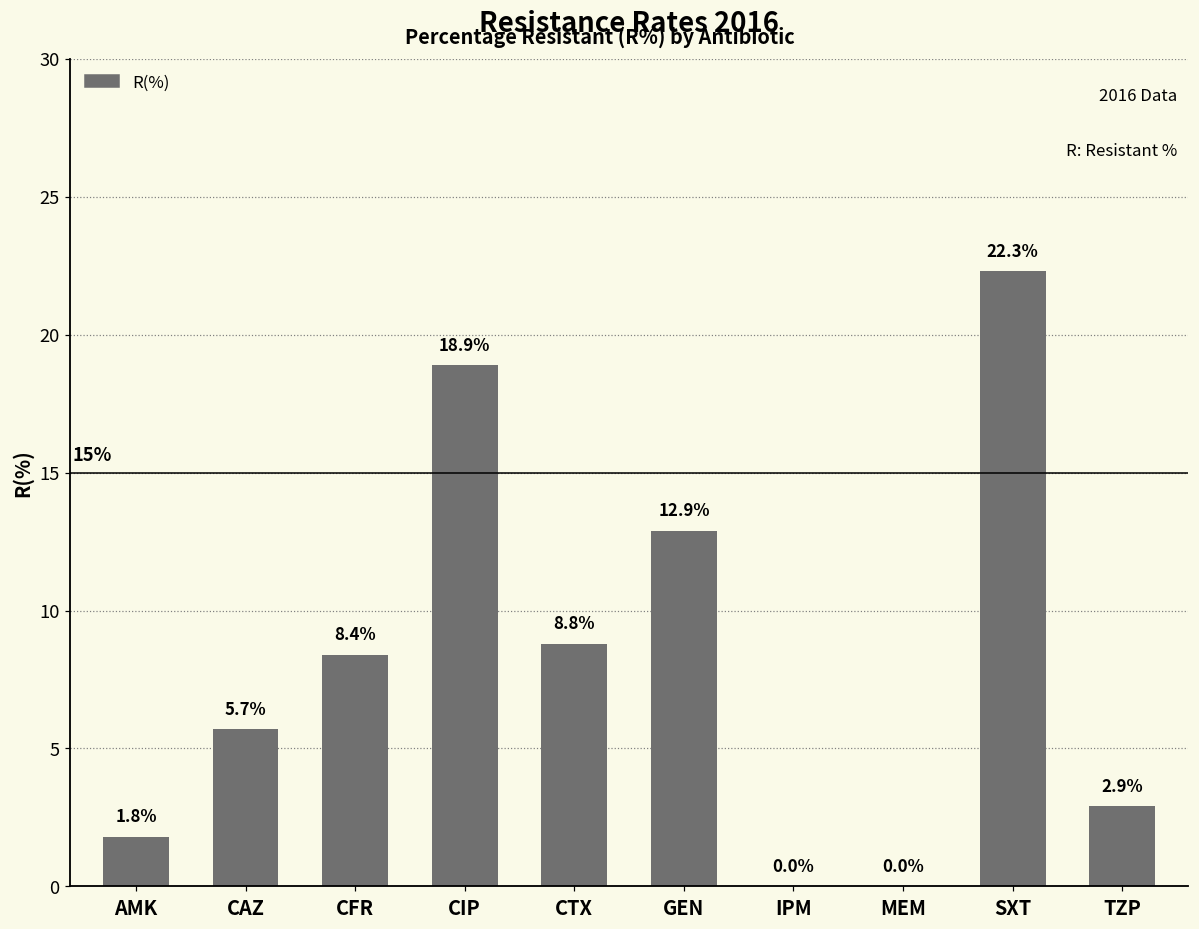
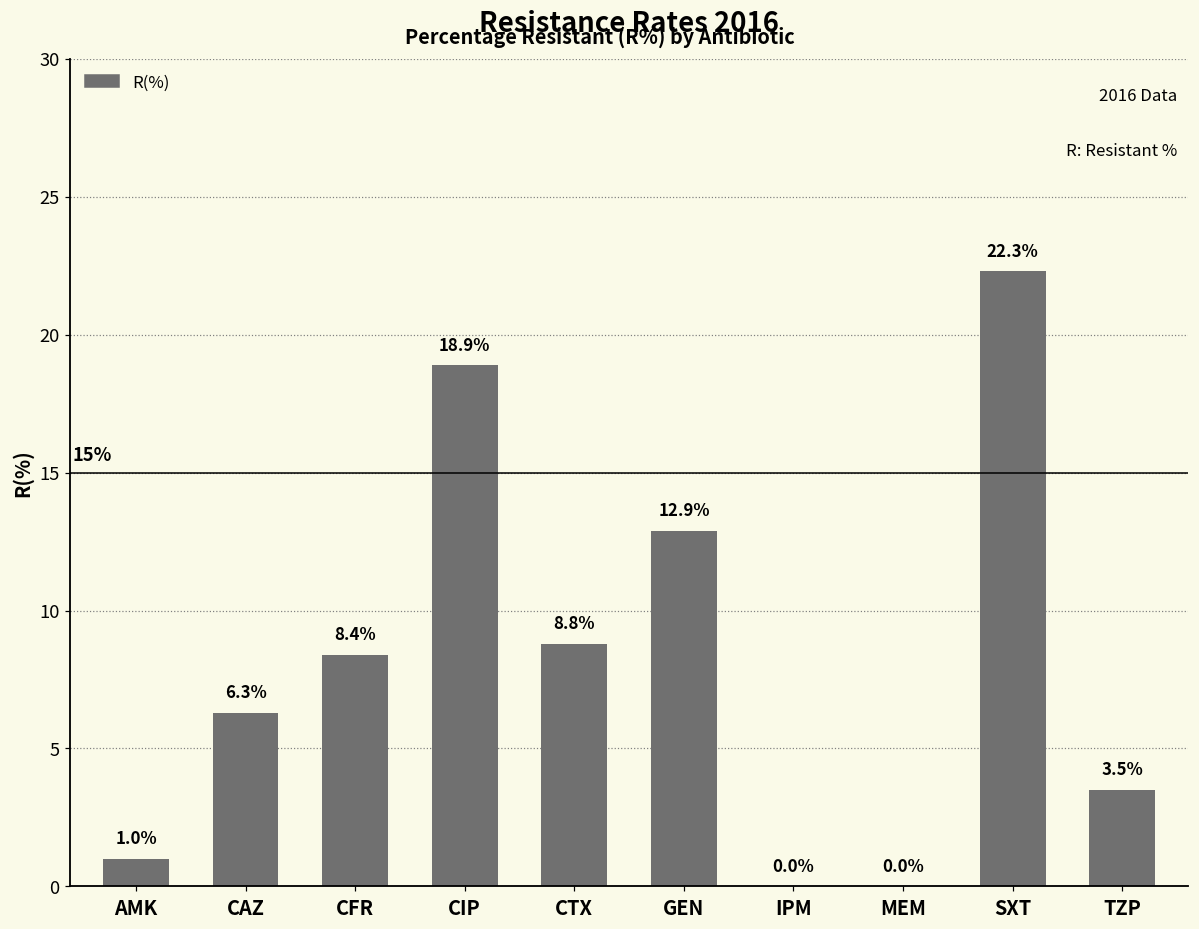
AMK: 1.8% -> 1.0%
CAZ: 5.7% -> 6.3%
TZP: 2.9% -> 3.5%
